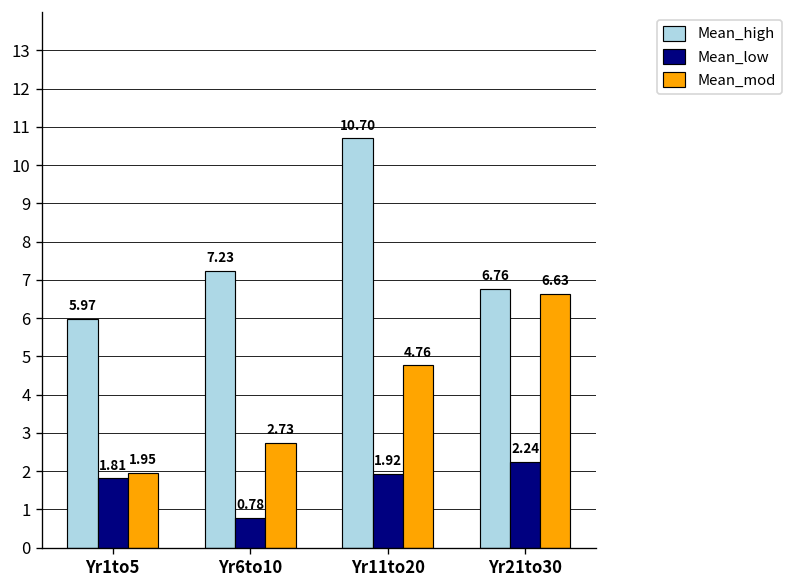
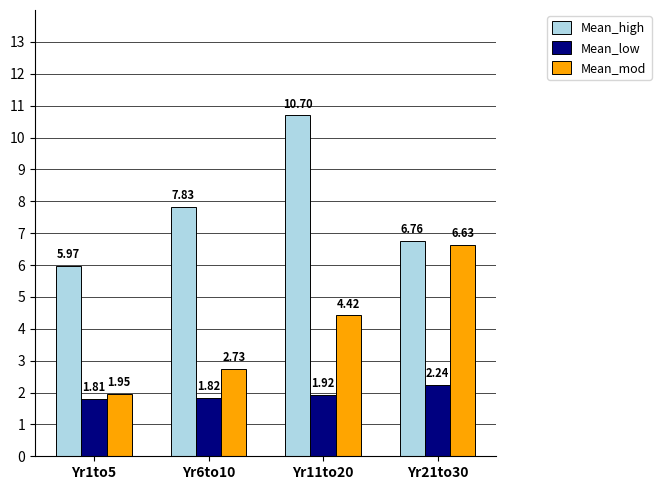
Mean_high, Yr6to10: 7.23 -> 7.83
Mean_low, Yr6to10: 0.78 -> 1.82
Mean_mod, Yr11to20: 4.76 -> 4.42
